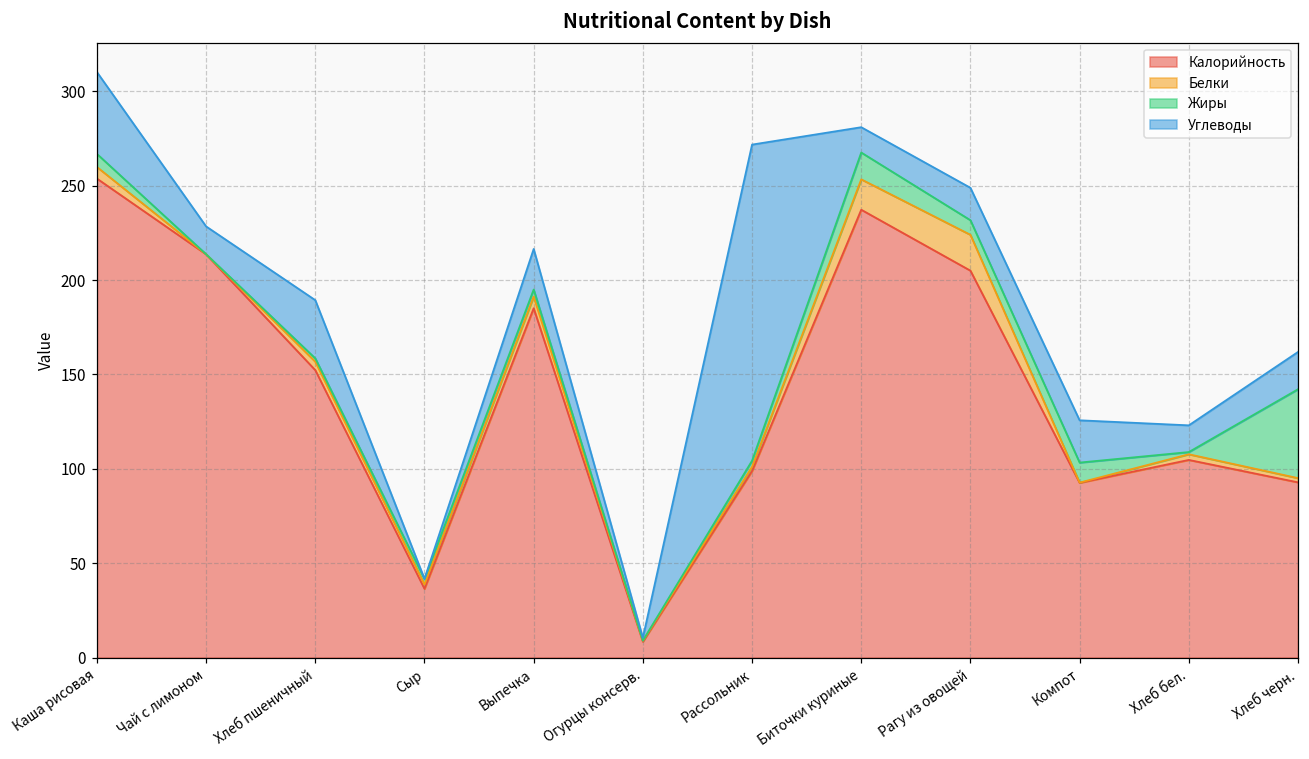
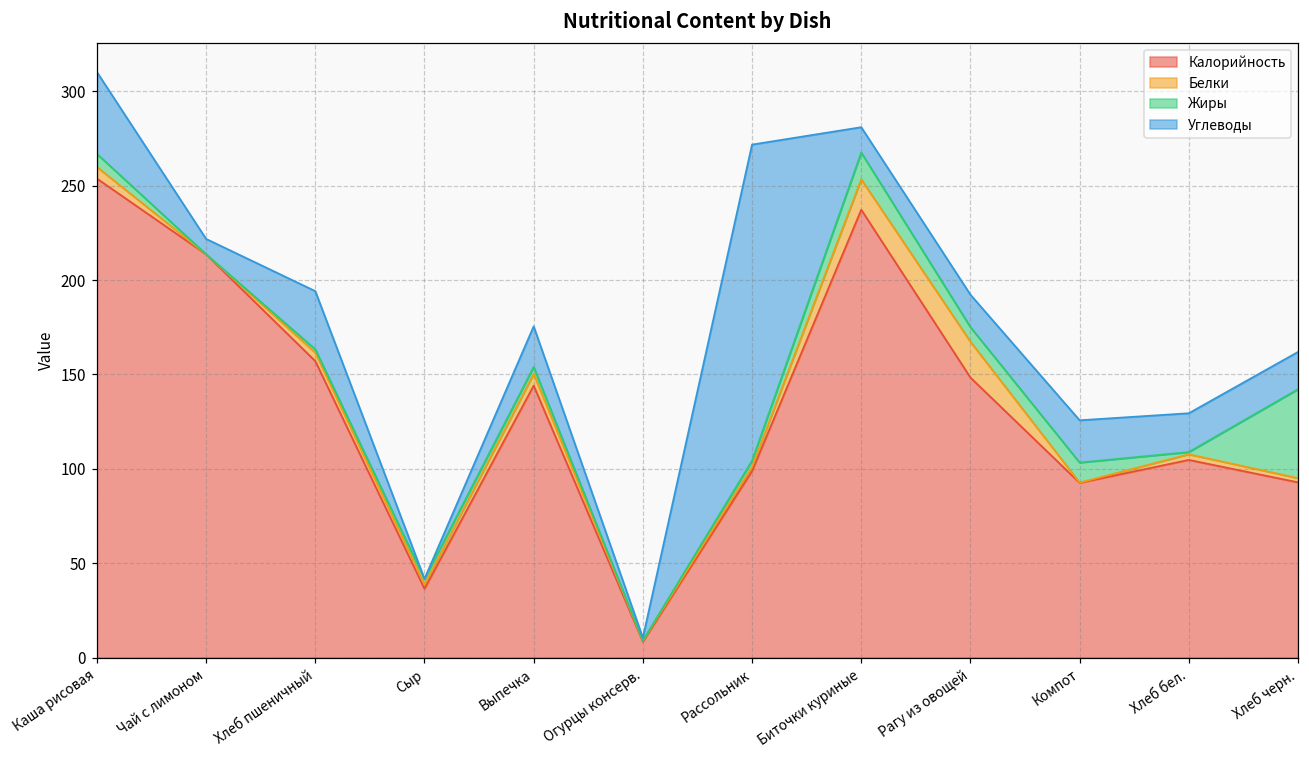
Углеводы, Чай с лимоном: 15 -> 8
Калорийность, Хлеб пшеничный: 152 -> 157
Калорийность, Выпечка: 185 -> 144
Калорийность, Рагу из овощей: 205 -> 148
Углеводы, Хлеб бел.: 14 -> 21
